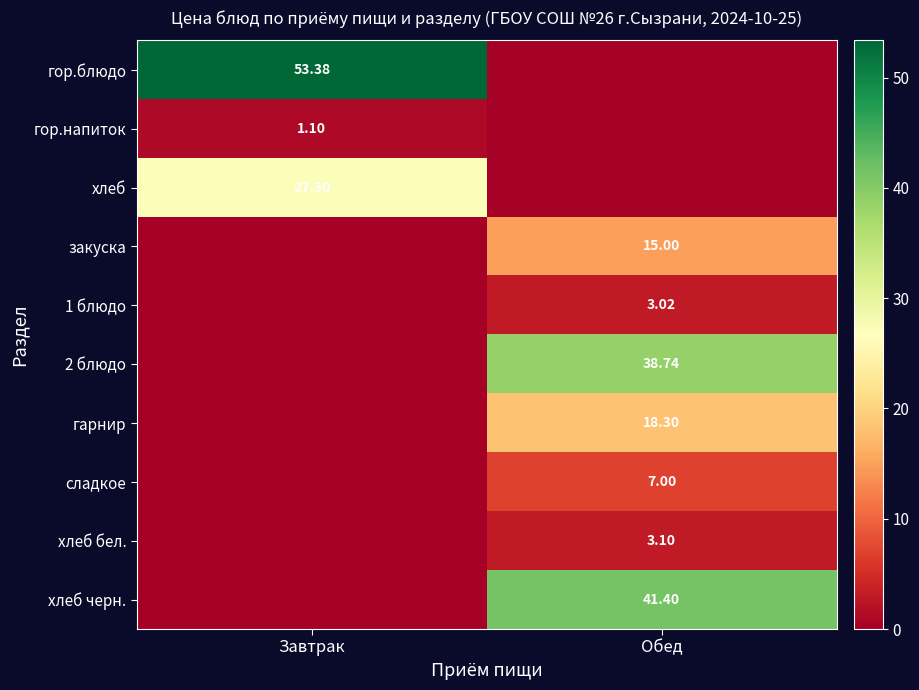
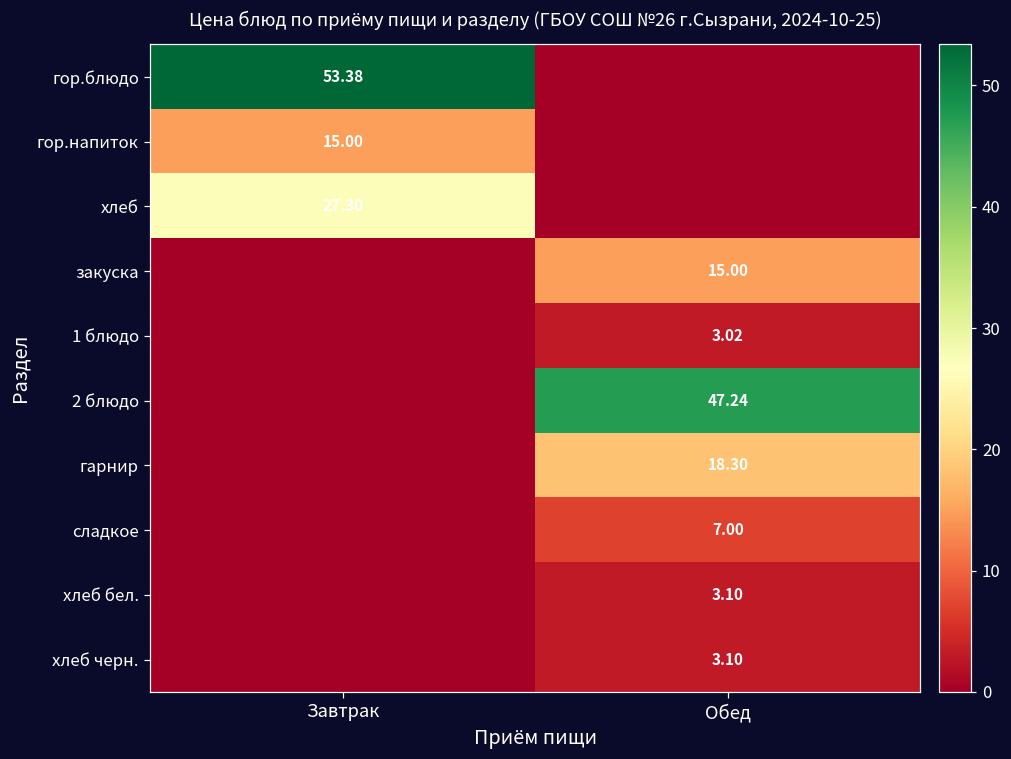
гор.напиток, Завтрак: 1.10 -> 15.00
2 блюдо, Обед: 38.74 -> 47.24
хлеб черн., Обед: 41.40 -> 3.10
